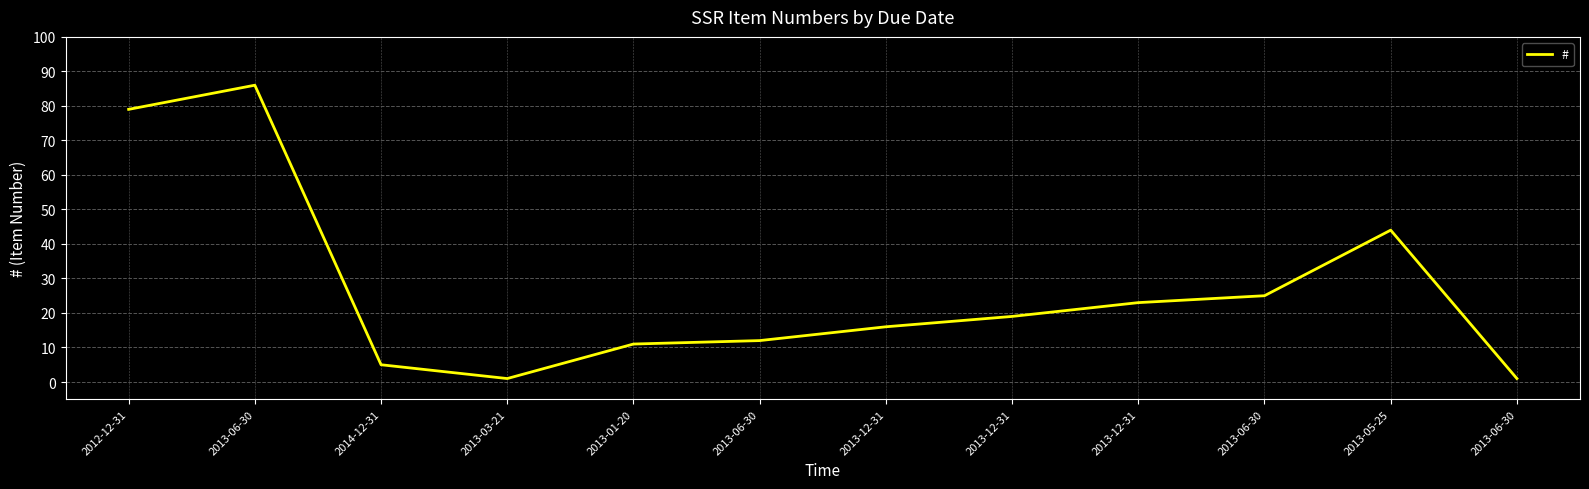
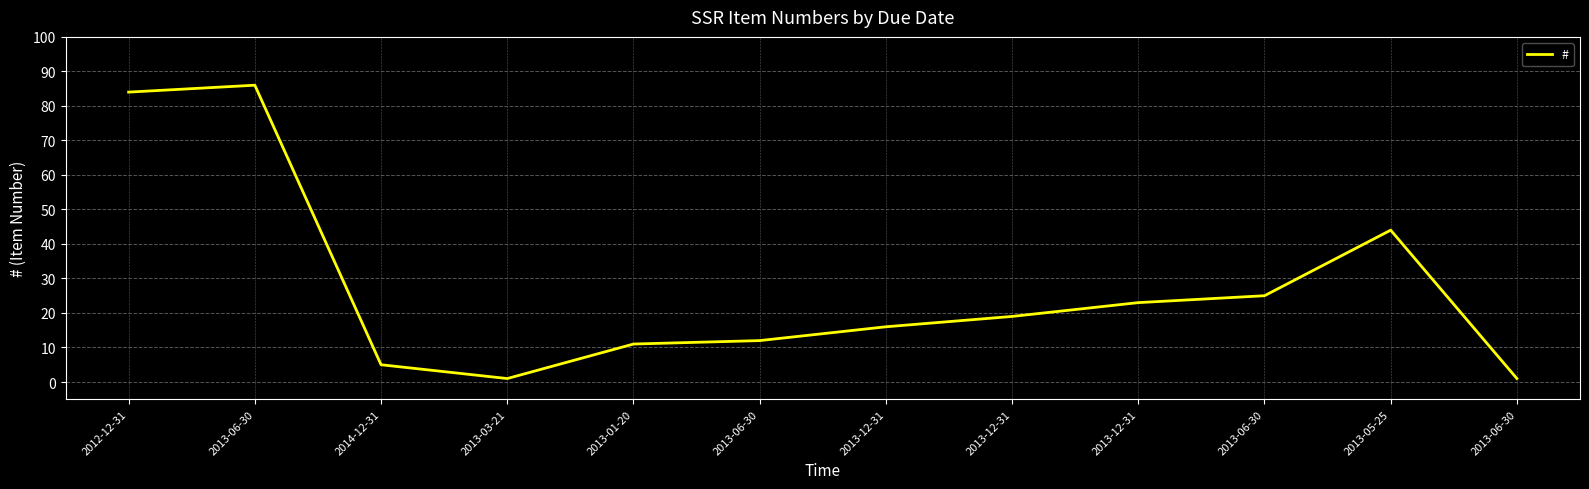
2012-12-31: 79 -> 84
